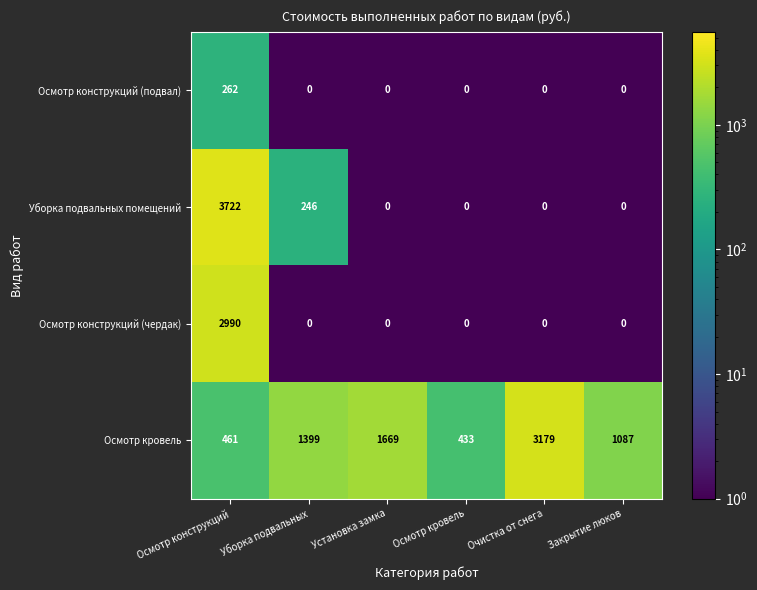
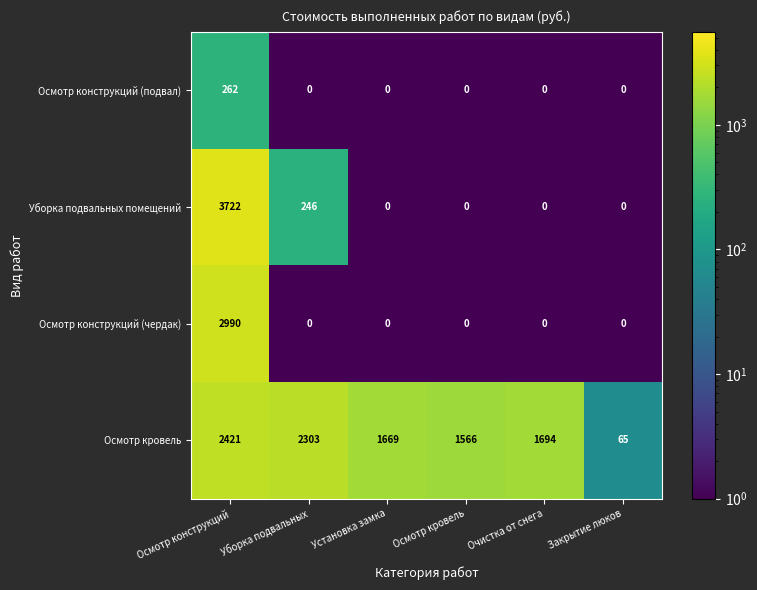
Осмотр кровель, Осмотр конструкций: 461 -> 2421
Осмотр кровель, Уборка подвальных: 1399 -> 2303
Осмотр кровель, Осмотр кровель: 433 -> 1566
Осмотр кровель, Очистка от снега: 3179 -> 1694
Осмотр кровель, Закрытие люков: 1087 -> 65
